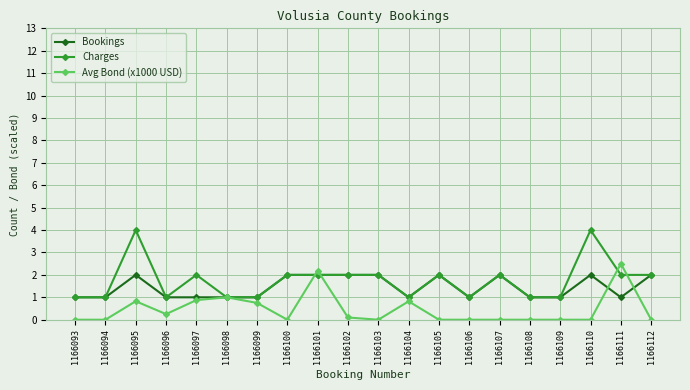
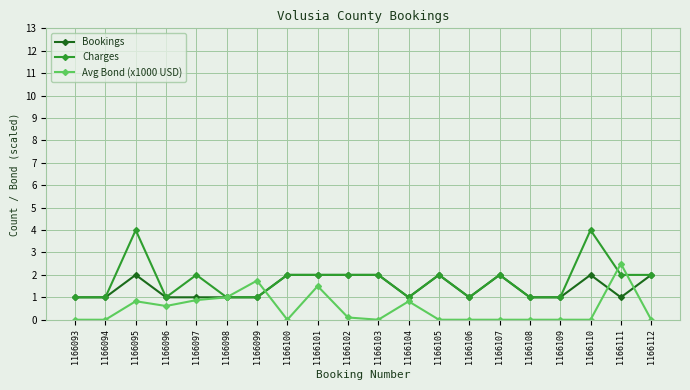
Avg Bond (x1000 USD), 1166096: 0.3 -> 0.6
Avg Bond (x1000 USD), 1166099: 0.8 -> 1.7
Avg Bond (x1000 USD), 1166101: 2.2 -> 1.5
